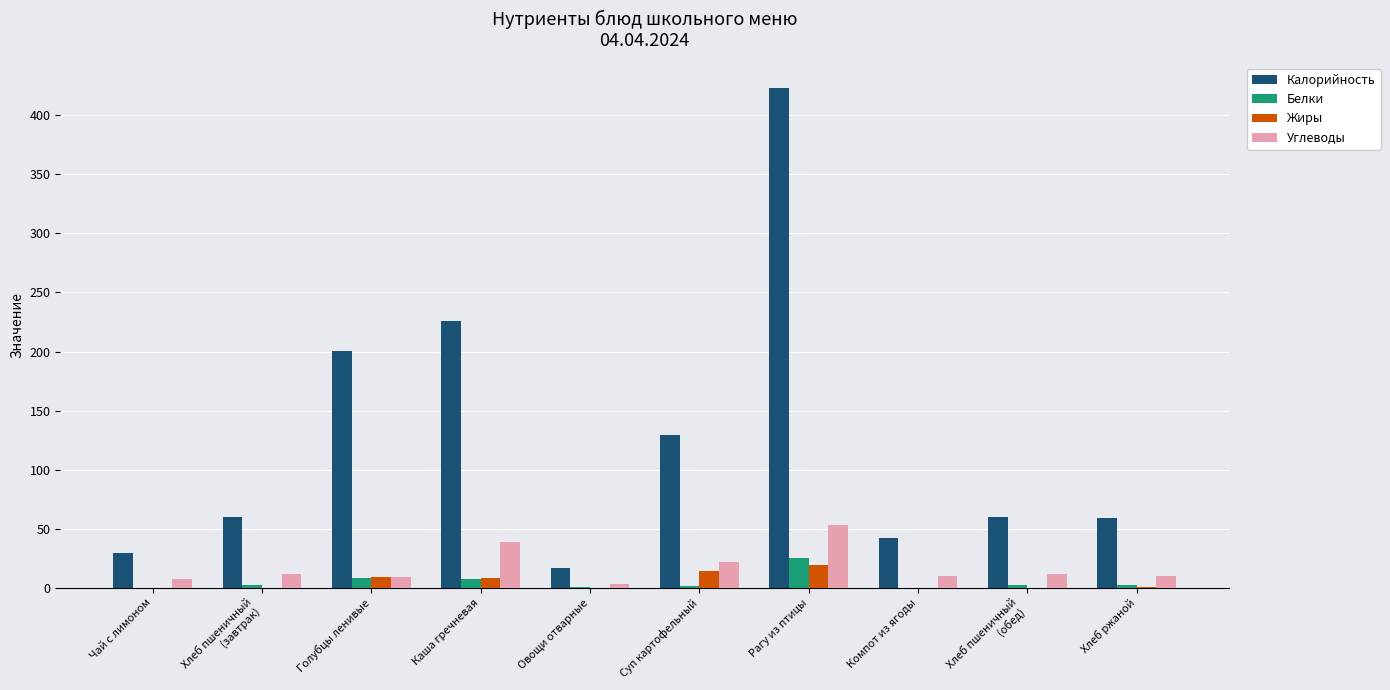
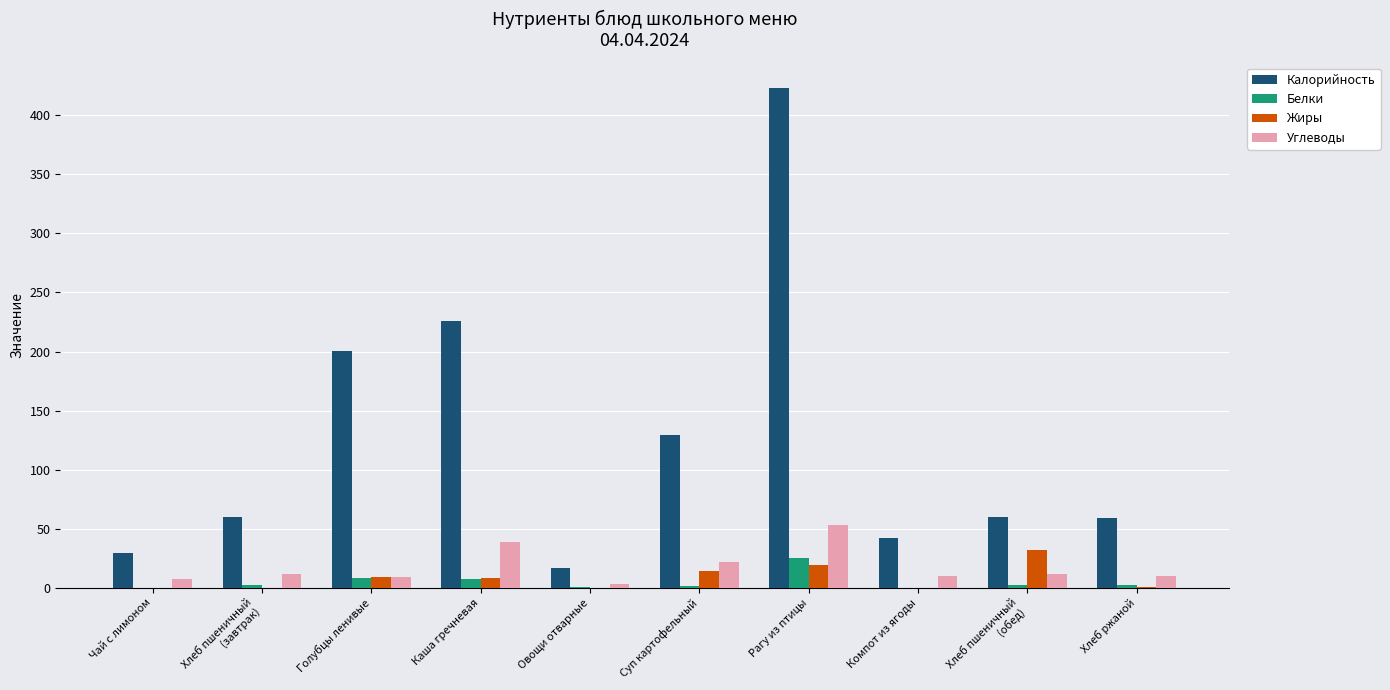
Жиры, Хлеб пшеничный (обед): 0 -> 32
